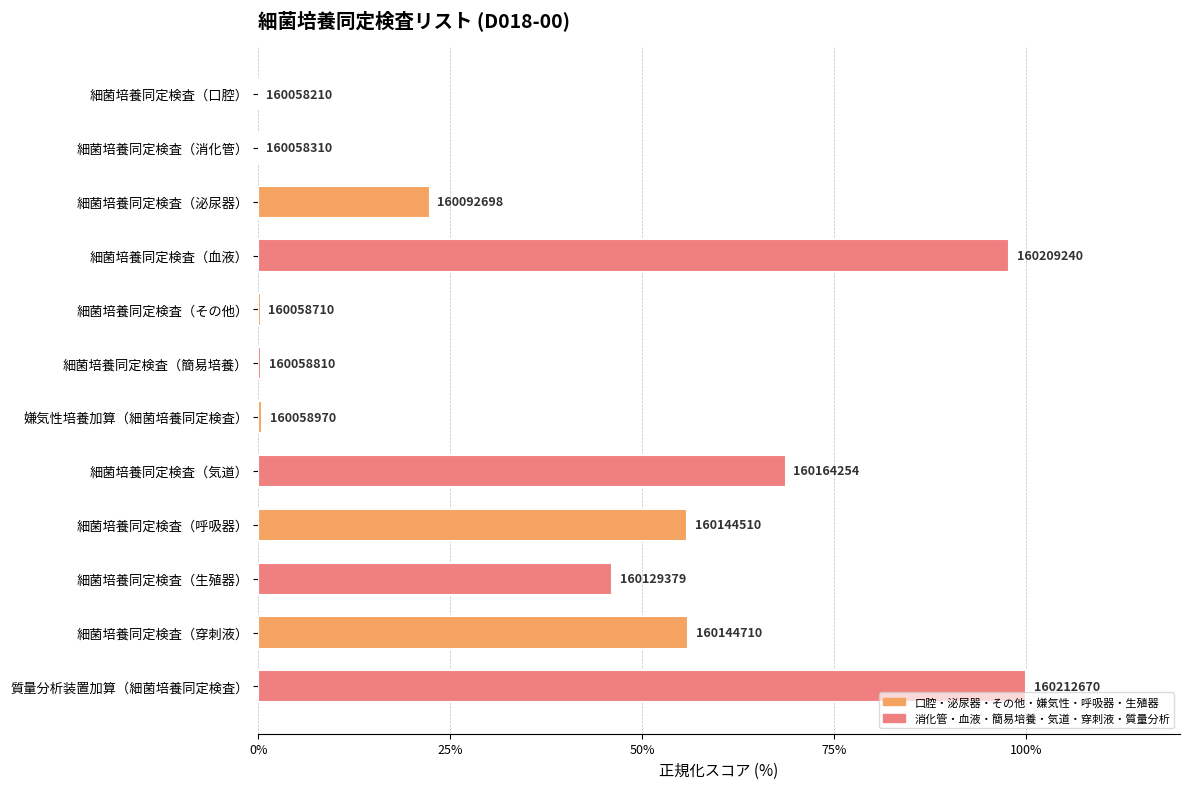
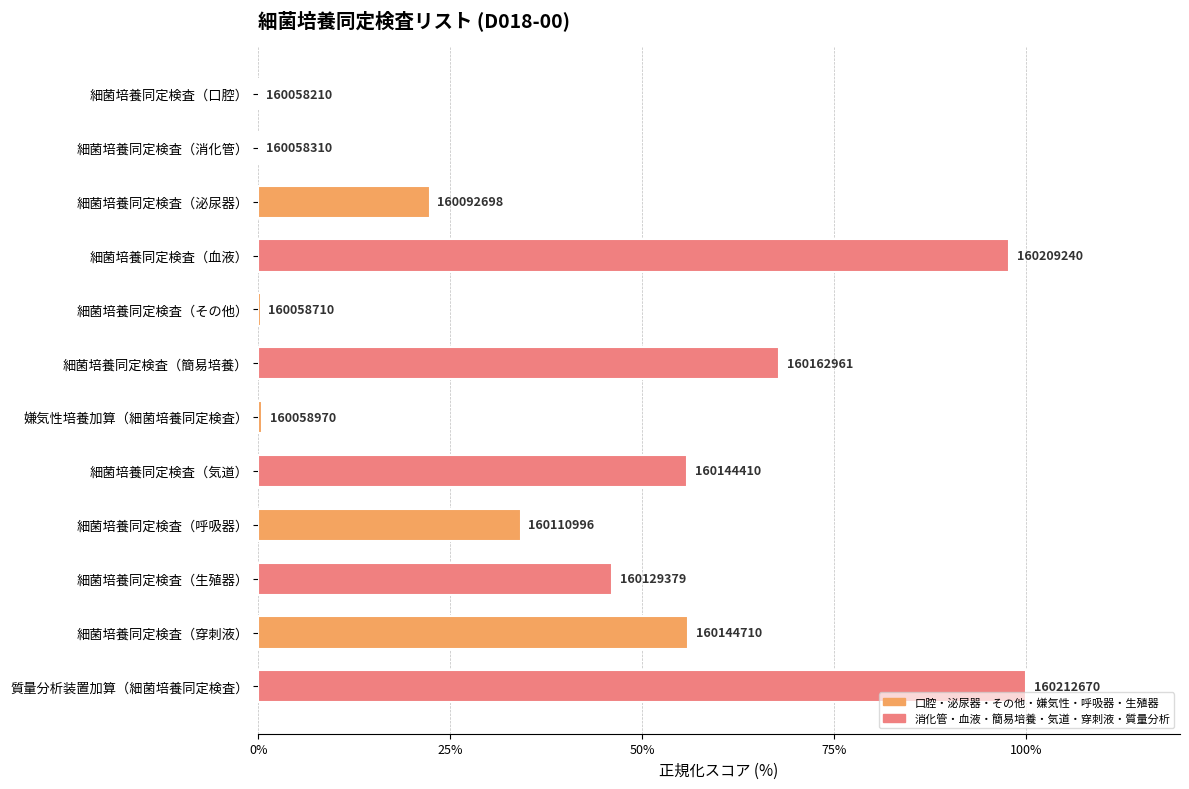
細菌培養同定検査（簡易培養）: 160058810 -> 160162961
細菌培養同定検査（気道）: 160164254 -> 160144410
細菌培養同定検査（呼吸器）: 160144510 -> 160110996
